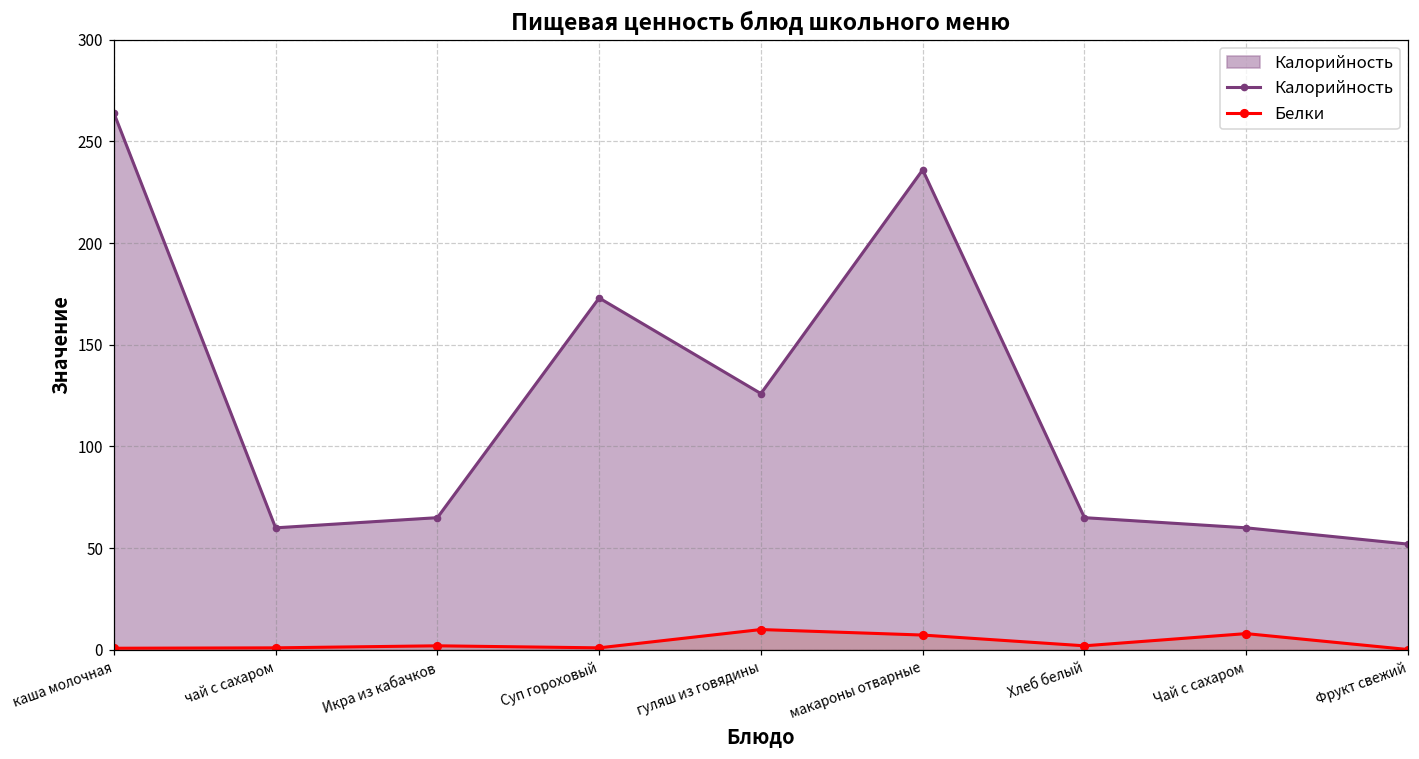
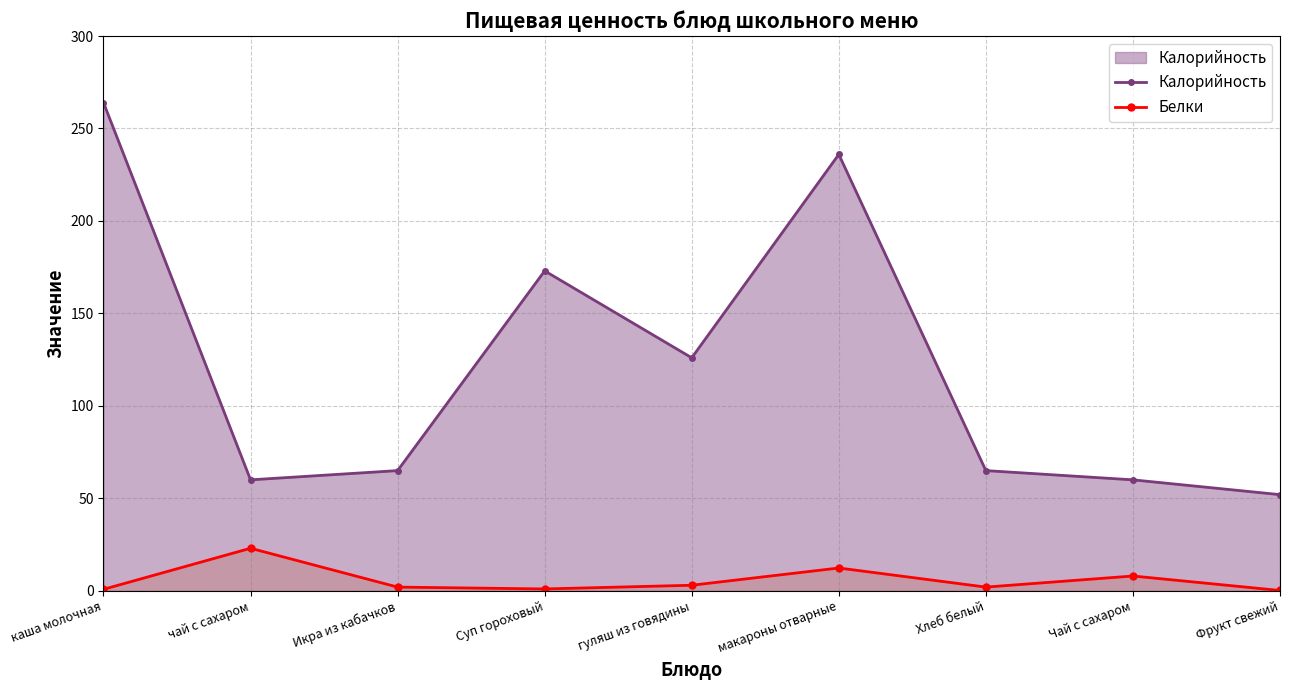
Белки, чай с сахаром: 1 -> 23
Белки, гуляш из говядины: 10 -> 3
Белки, макароны отварные: 7 -> 12
